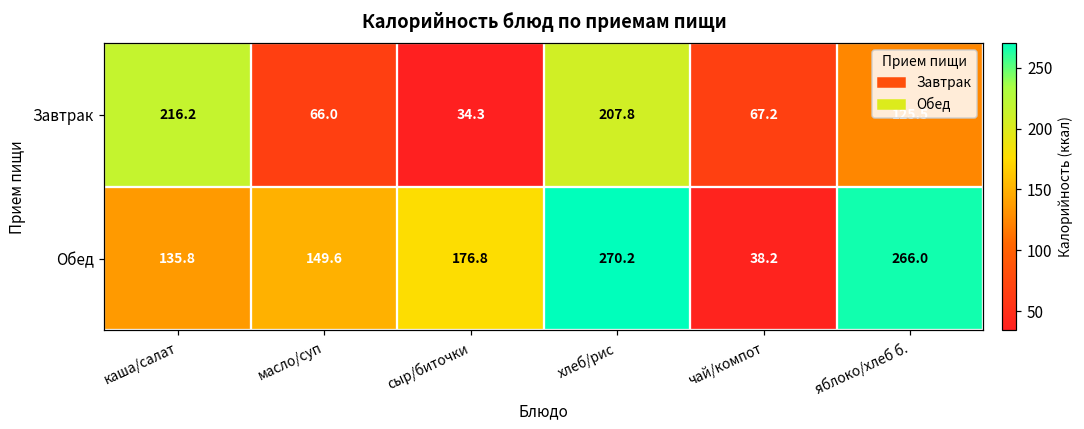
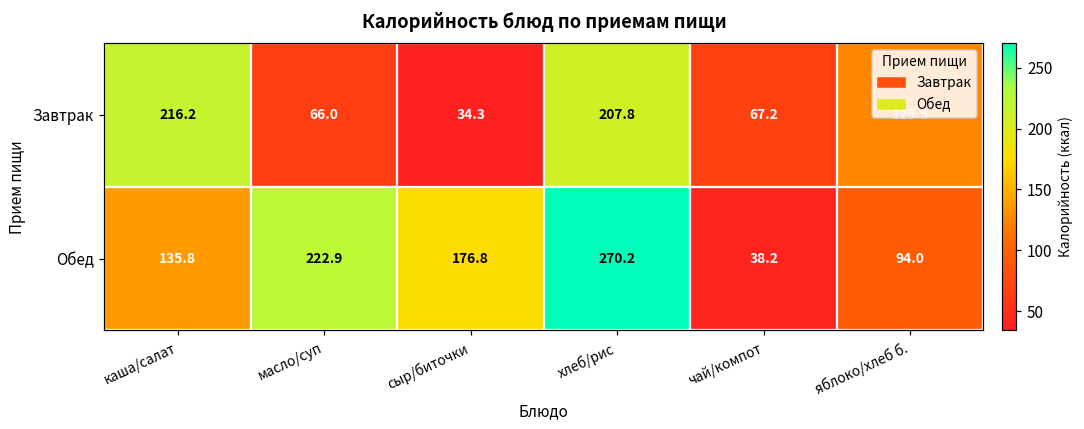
Обед, масло/суп: 149.6 -> 222.9
Обед, яблоко/хлеб б.: 266.0 -> 94.0
